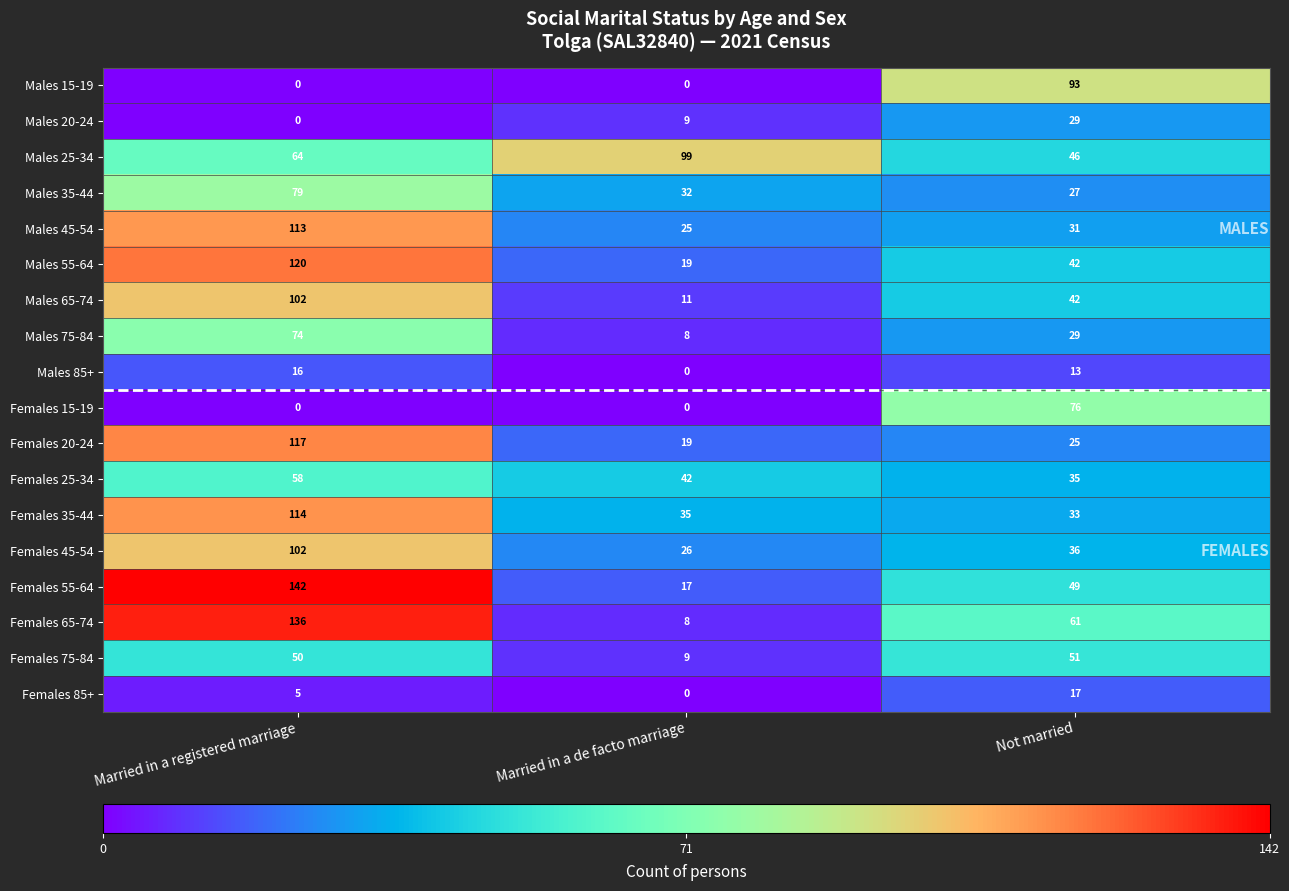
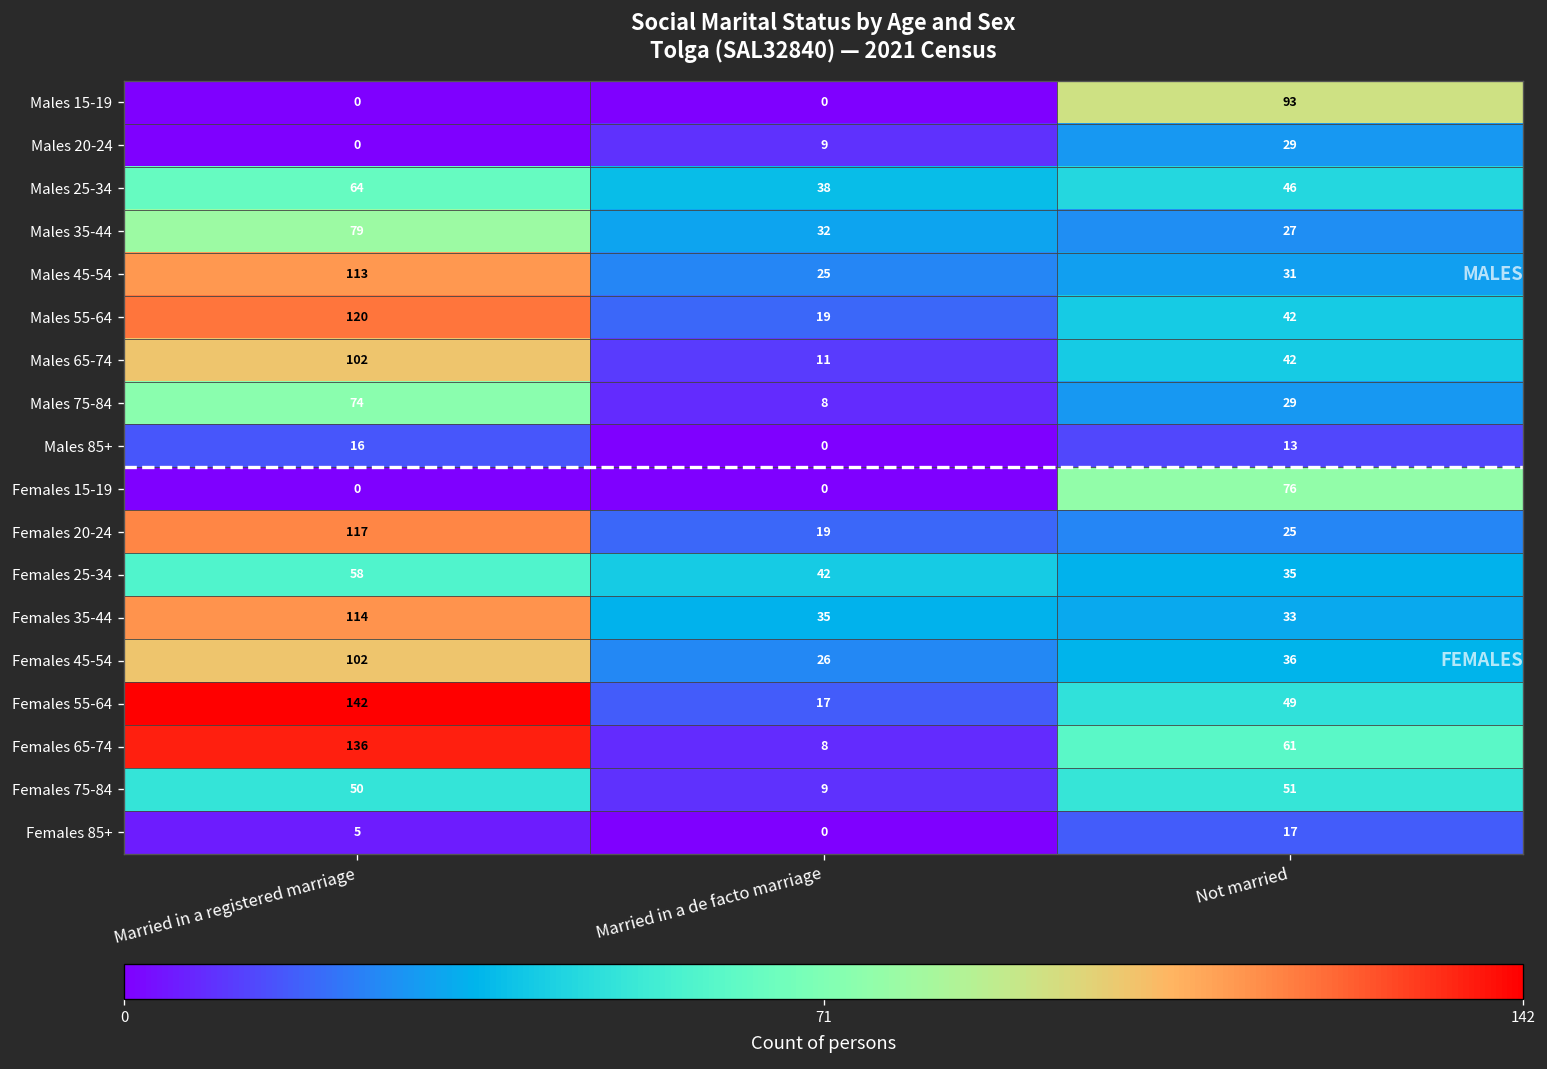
Males 25-34, Married in a de facto marriage: 99 -> 38
